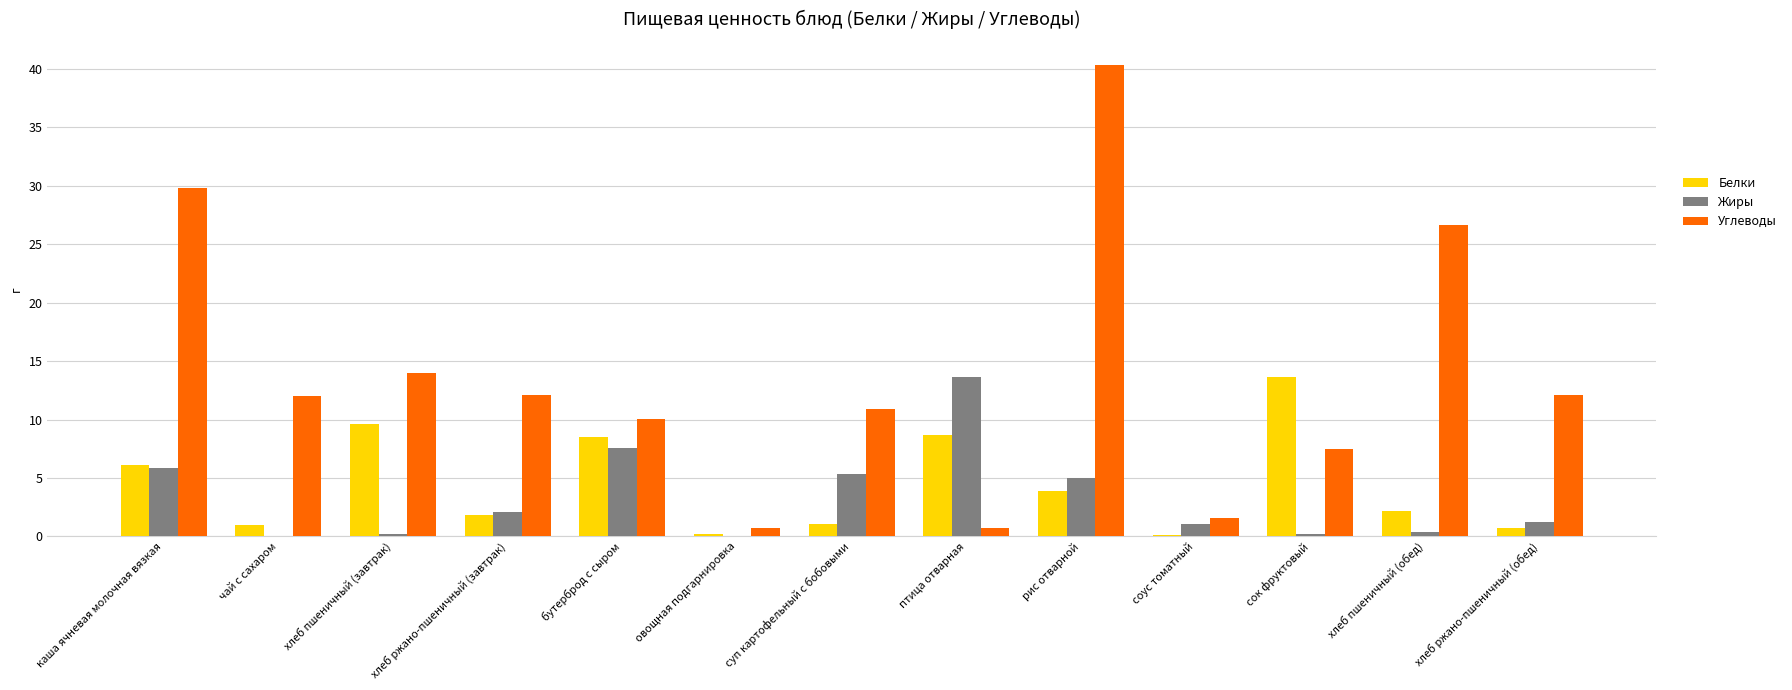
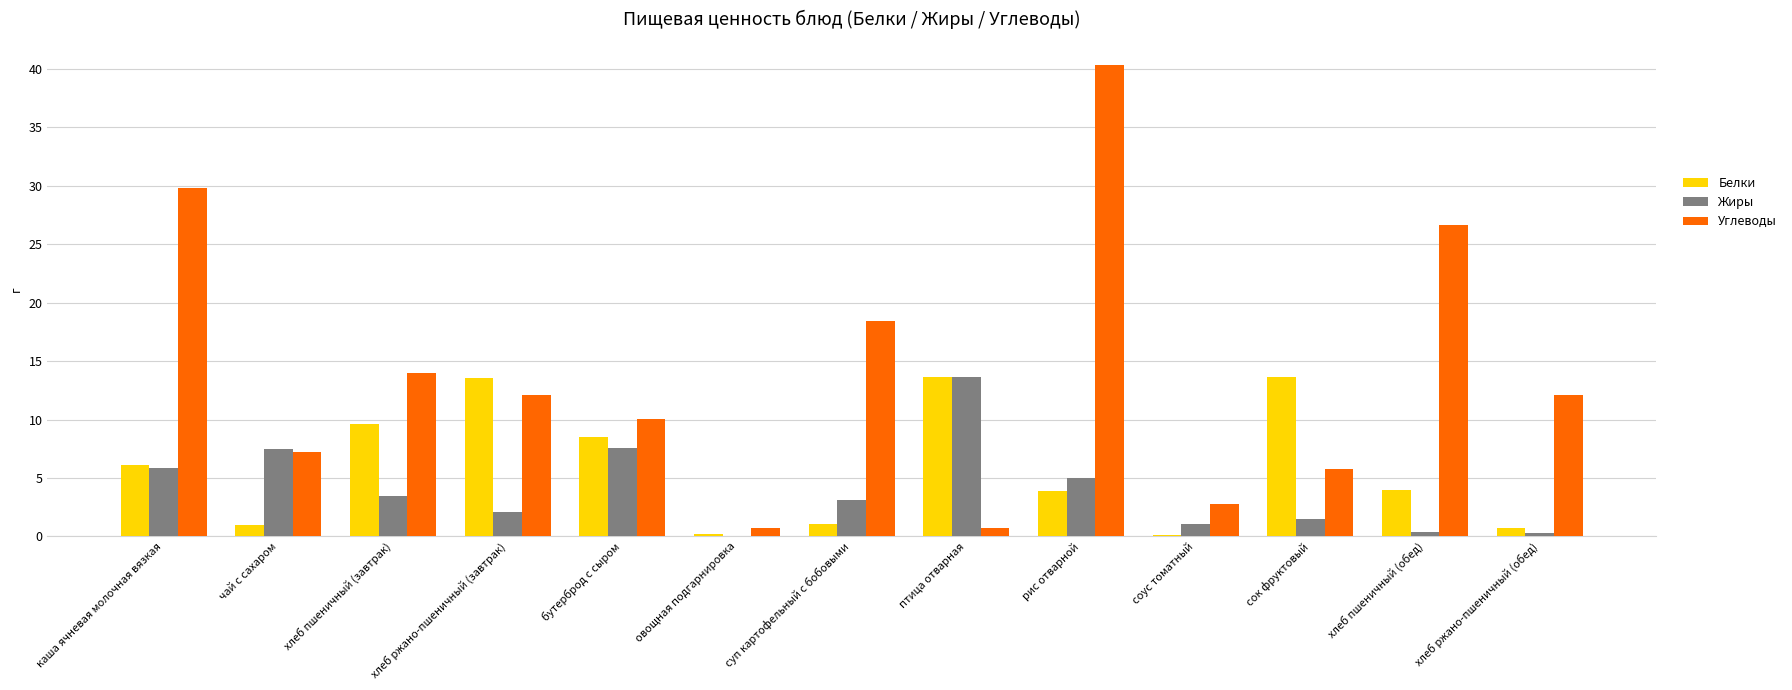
Жиры, чай с сахаром: 0.0 -> 7.5
Углеводы, чай с сахаром: 12.0 -> 7.3
Жиры, хлеб пшеничный (завтрак): 0.2 -> 3.5
Белки, хлеб ржано-пшеничный (завтрак): 1.9 -> 13.6
Жиры, суп картофельный с бобовыми: 5.3 -> 3.1
Углеводы, суп картофельный с бобовыми: 10.9 -> 18.5
Белки, птица отварная: 8.6 -> 13.7
Углеводы, соус томатный: 1.6 -> 2.8
Жиры, сок фруктовый: 0.2 -> 1.5
Углеводы, сок фруктовый: 7.5 -> 5.8
Белки, хлеб пшеничный (обед): 2.2 -> 3.9
Жиры, хлеб ржано-пшеничный (обед): 1.2 -> 0.3
